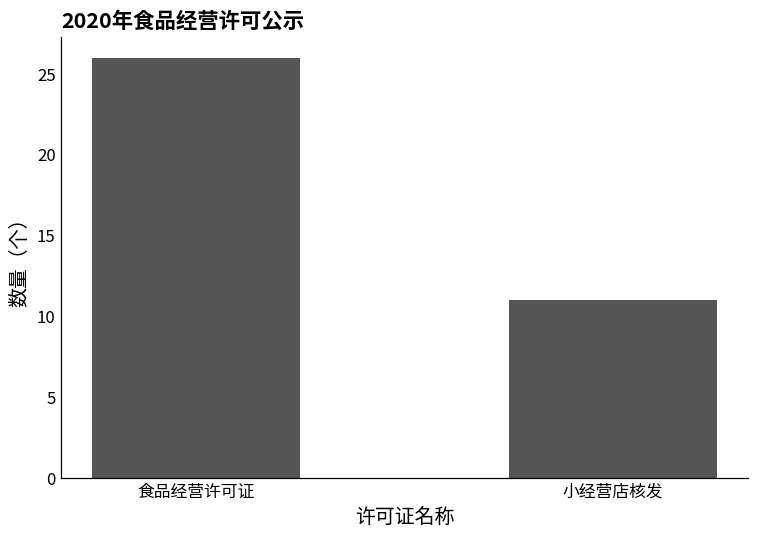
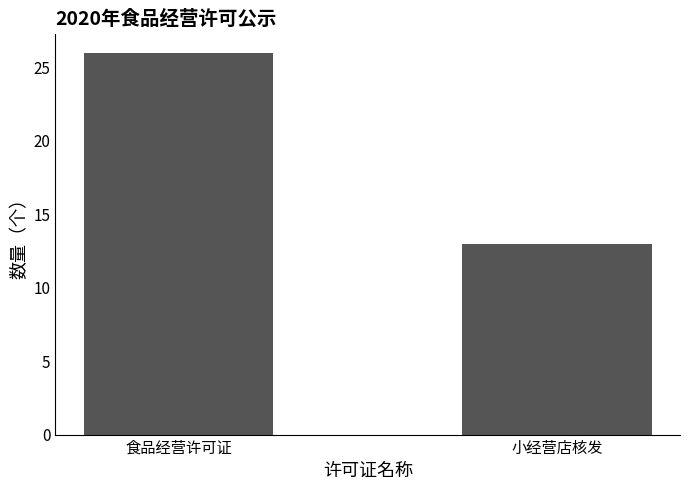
小经营店核发: 11 -> 13
